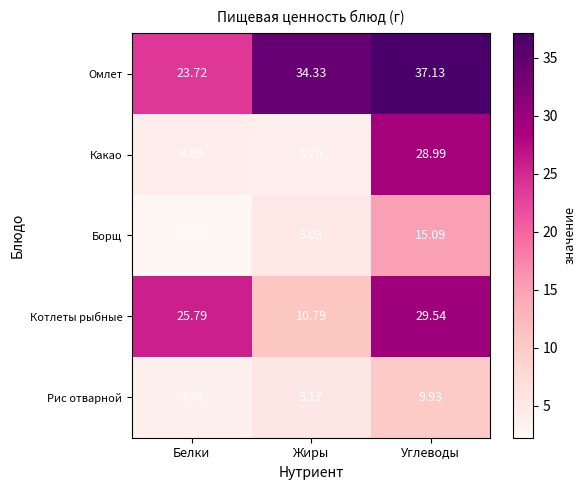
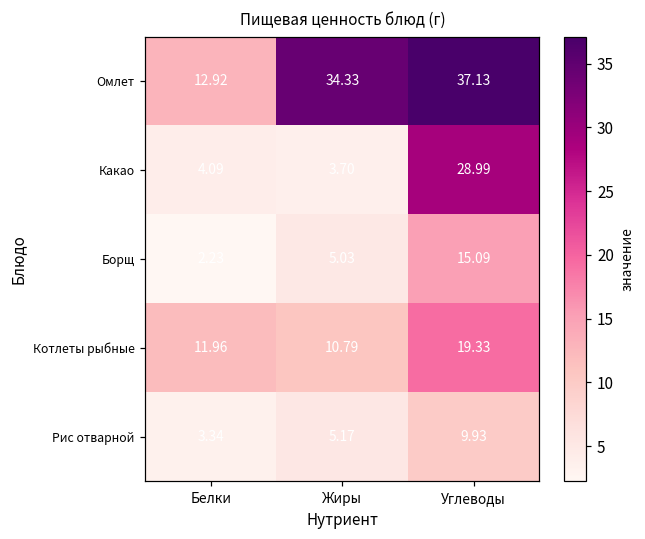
Омлет, Белки: 23.72 -> 12.92
Котлеты рыбные, Белки: 25.79 -> 11.96
Котлеты рыбные, Углеводы: 29.54 -> 19.33
